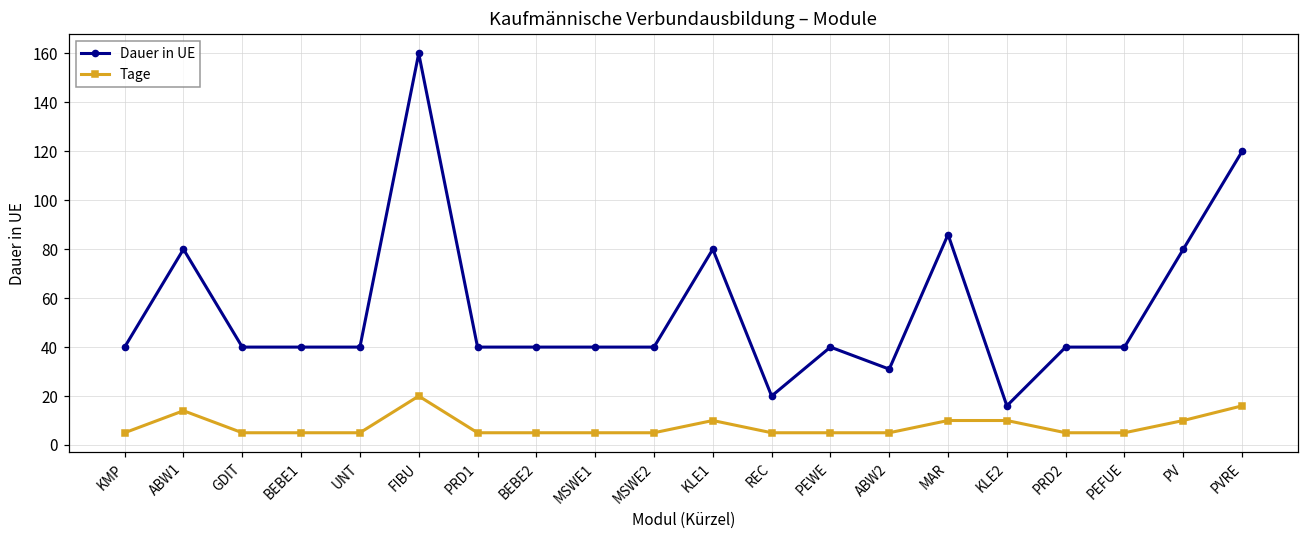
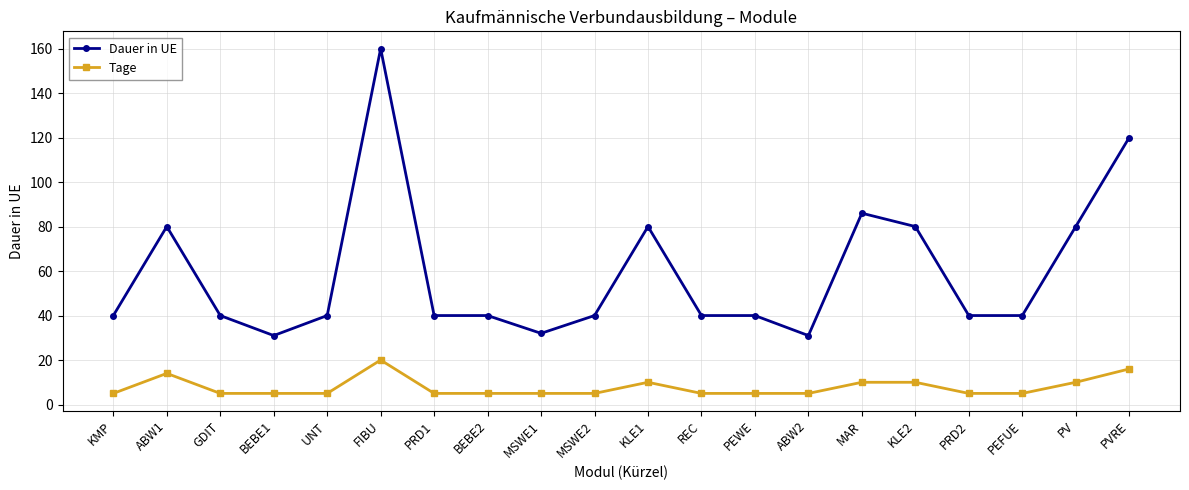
Dauer in UE, BEBE1: 40 -> 31
Dauer in UE, MSWE1: 40 -> 32
Dauer in UE, REC: 20 -> 40
Dauer in UE, KLE2: 16 -> 80
